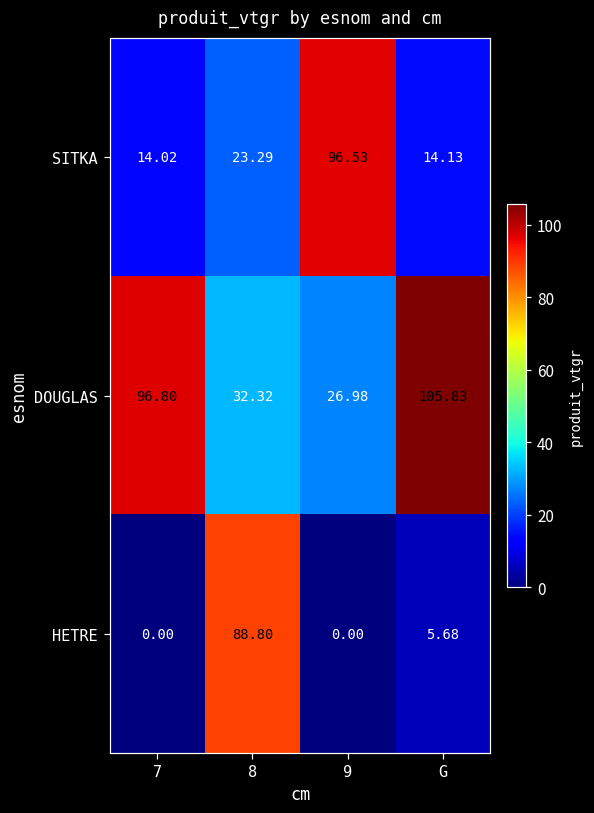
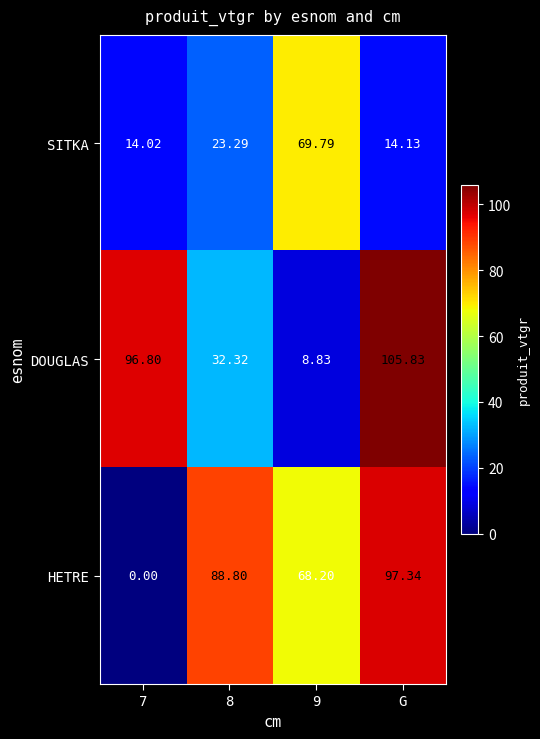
SITKA, 9: 96.53 -> 69.79
DOUGLAS, 9: 26.98 -> 8.83
HETRE, 9: 0.00 -> 68.20
HETRE, G: 5.68 -> 97.34
